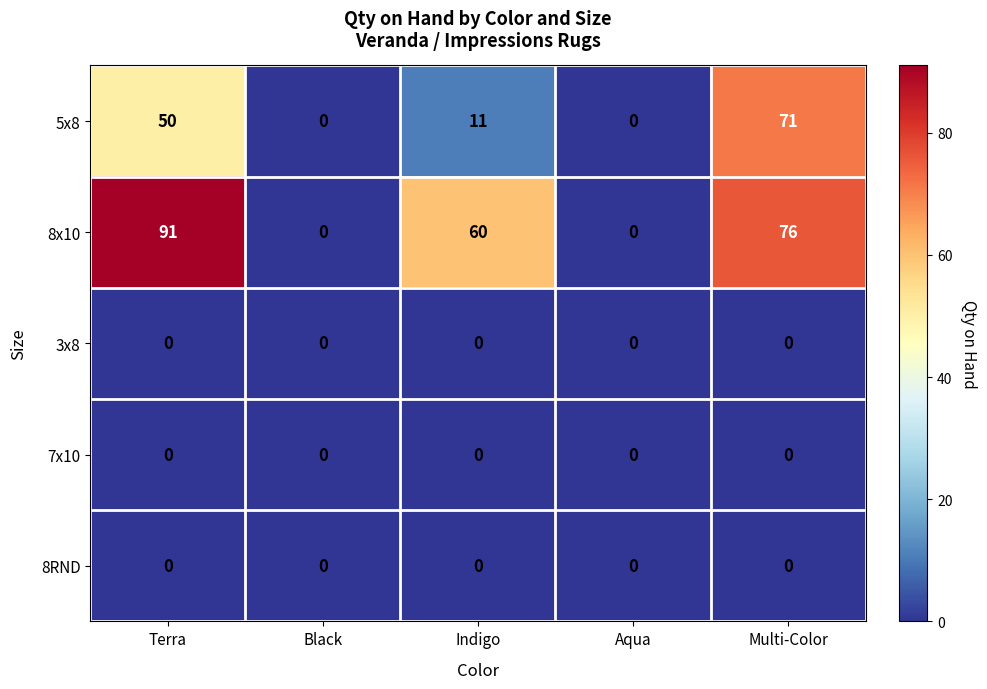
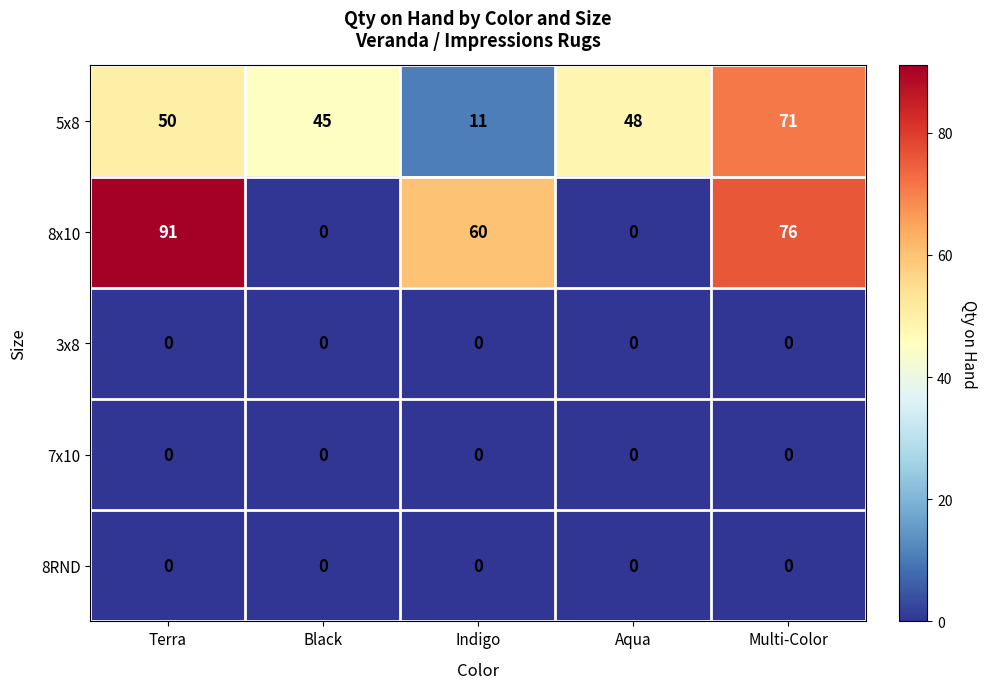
5x8, Black: 0 -> 45
5x8, Aqua: 0 -> 48
